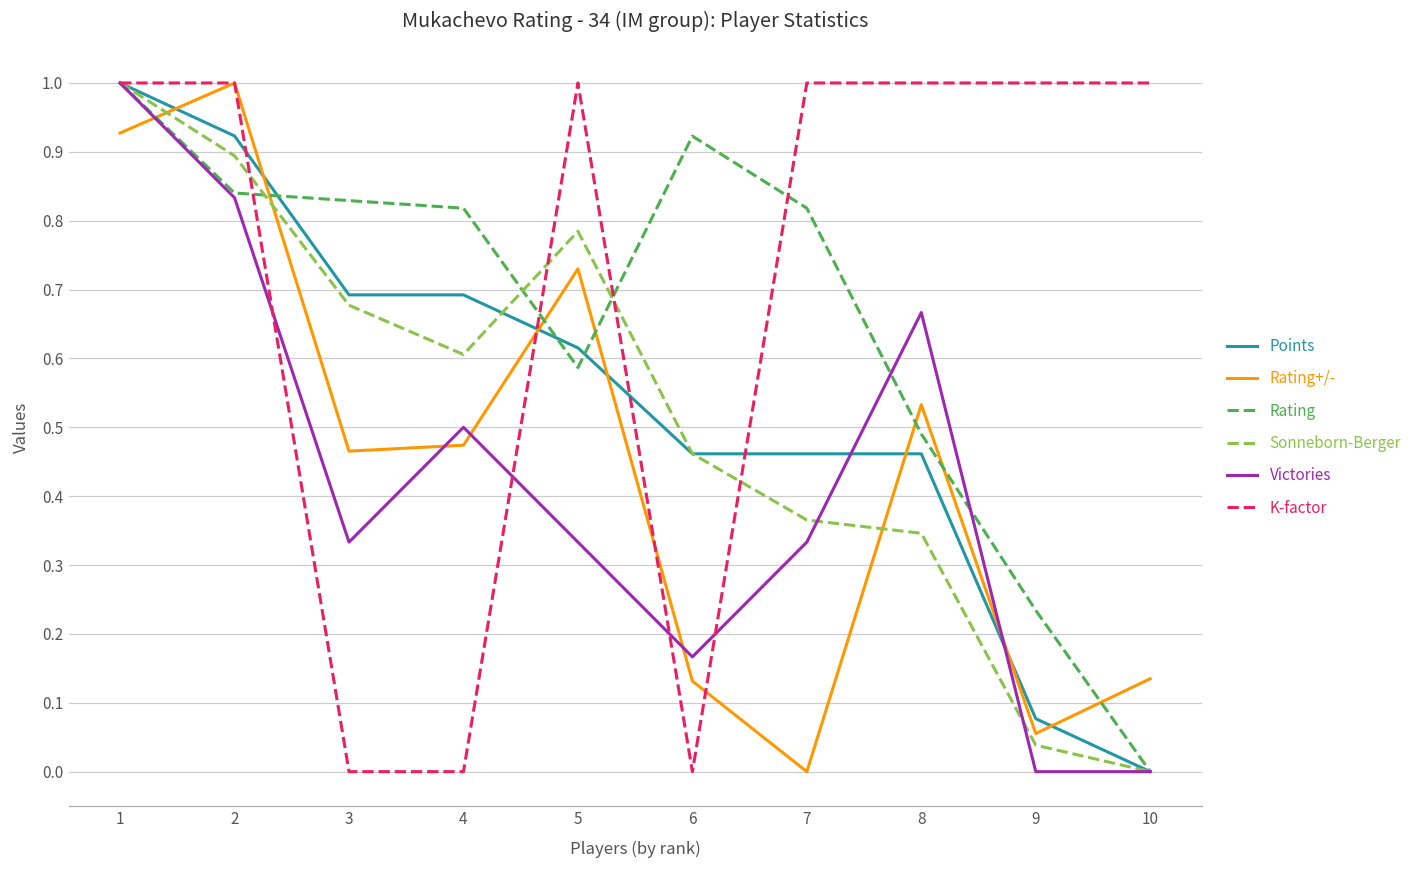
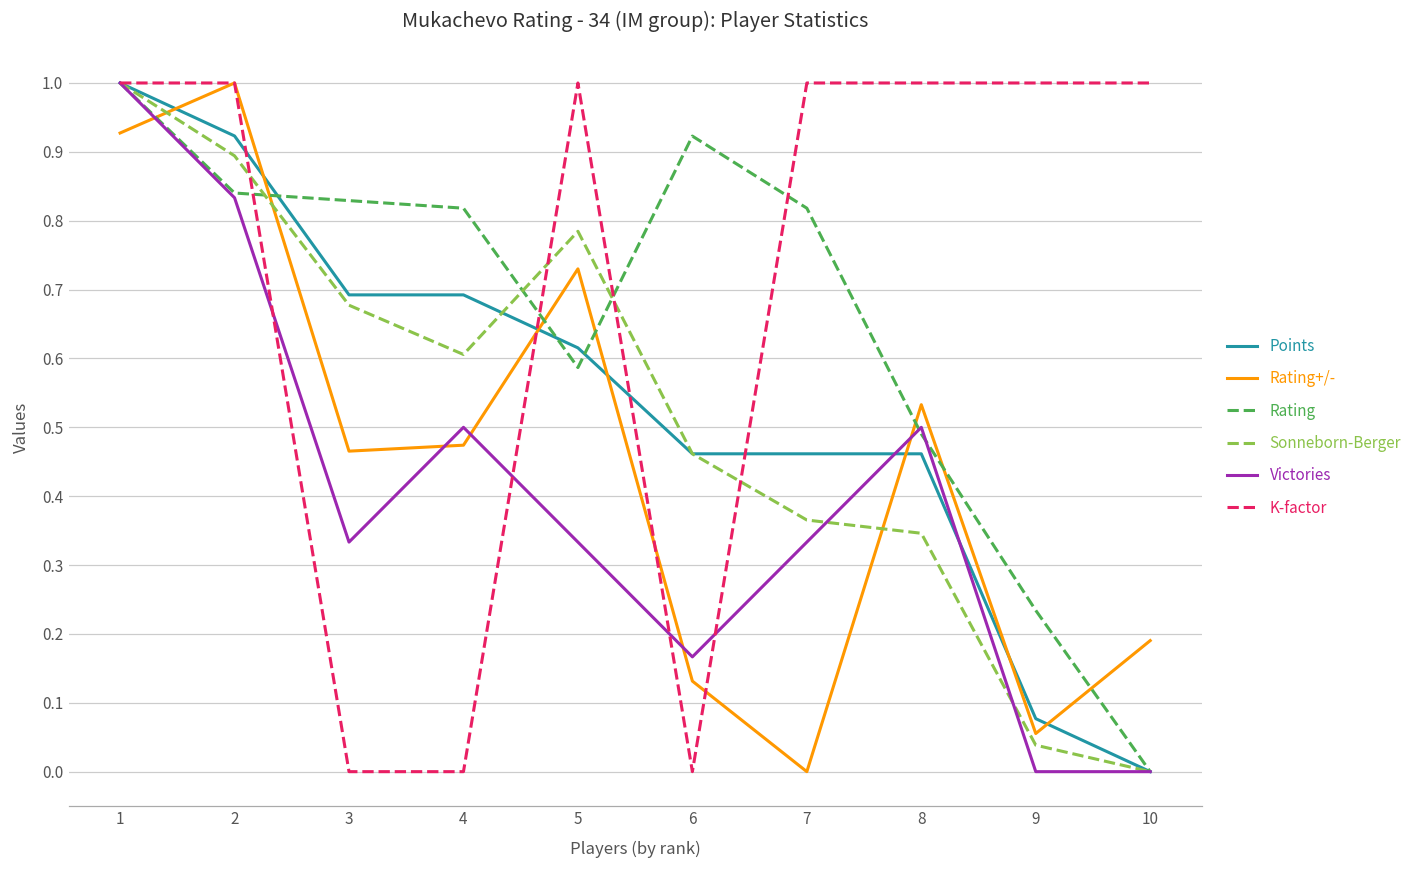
Victories, 8: 0.67 -> 0.50
Rating+/-, 10: 0.13 -> 0.19
